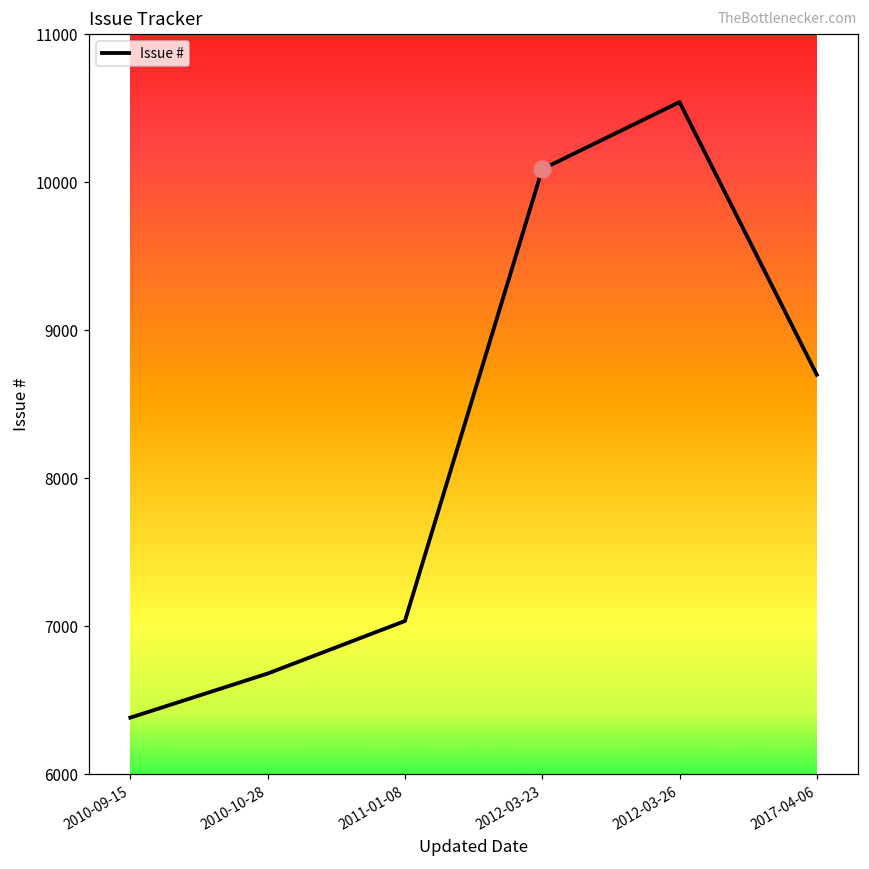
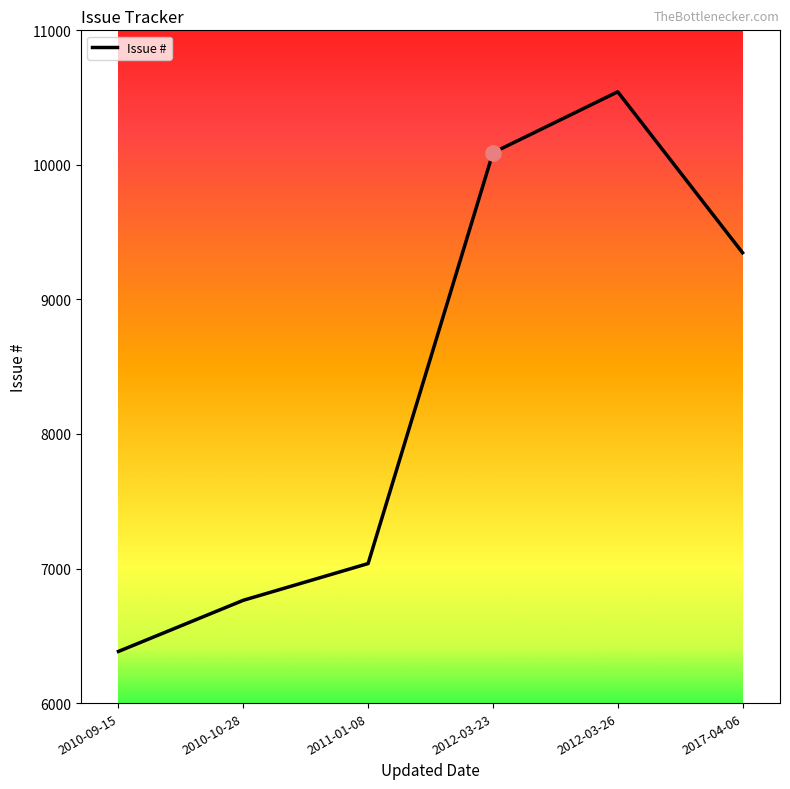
Issue #, 2010-10-28: 6680 -> 6760
Issue #, 2017-04-06: 8700 -> 9350
